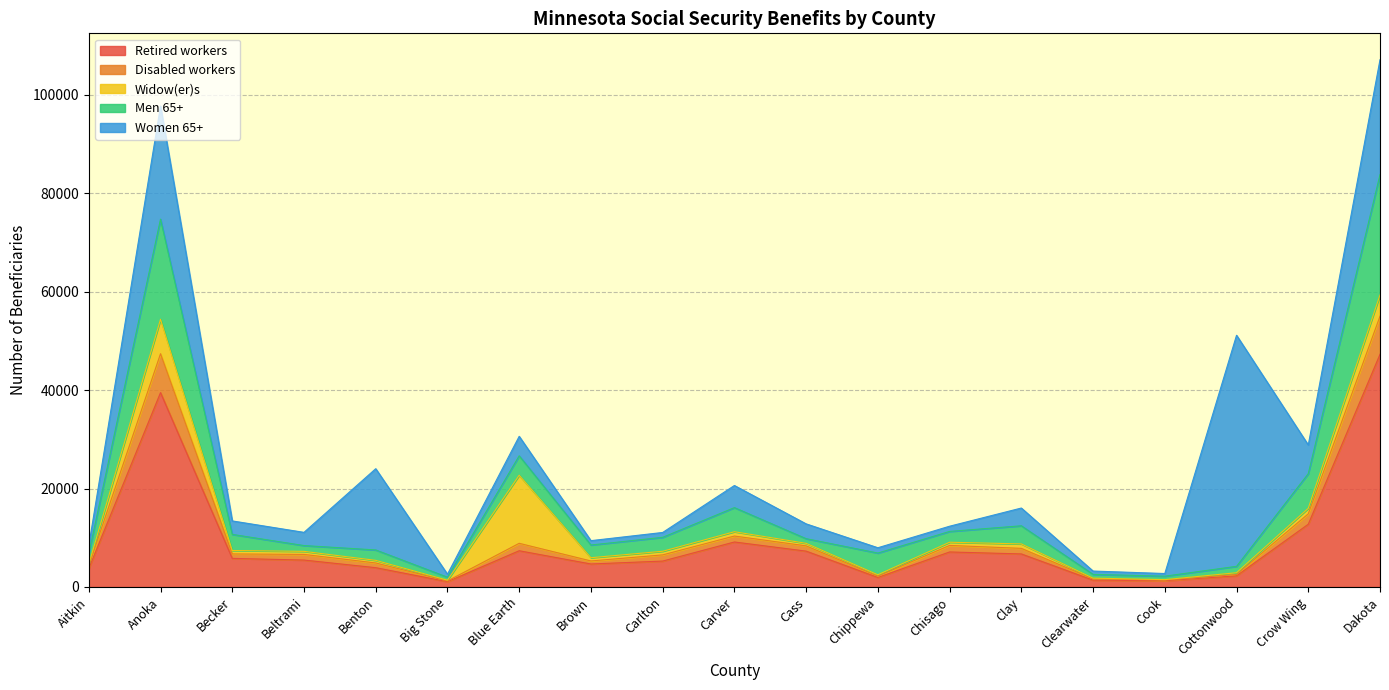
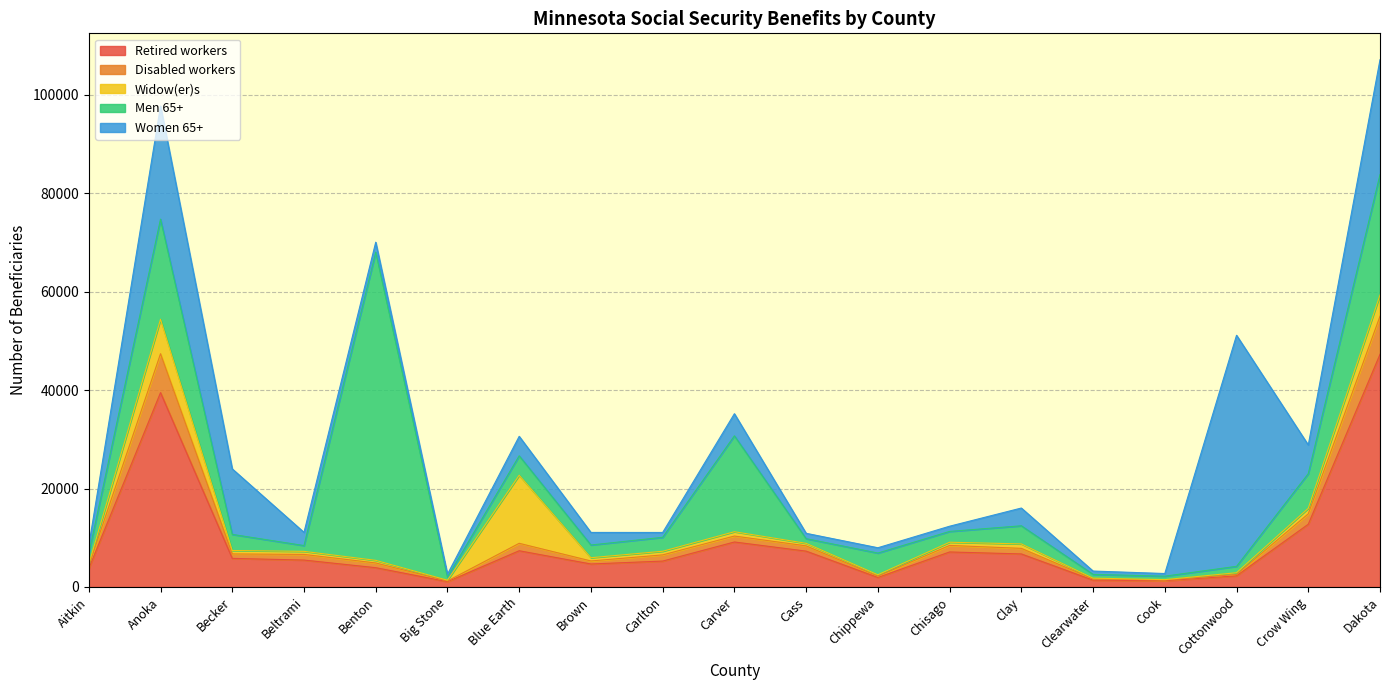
Women 65+, Becker: 3000 -> 13000
Men 65+, Benton: 2000 -> 63000
Women 65+, Benton: 16000 -> 2000
Women 65+, Brown: 1000 -> 3000
Men 65+, Carver: 5000 -> 19000
Women 65+, Cass: 3000 -> 1000
